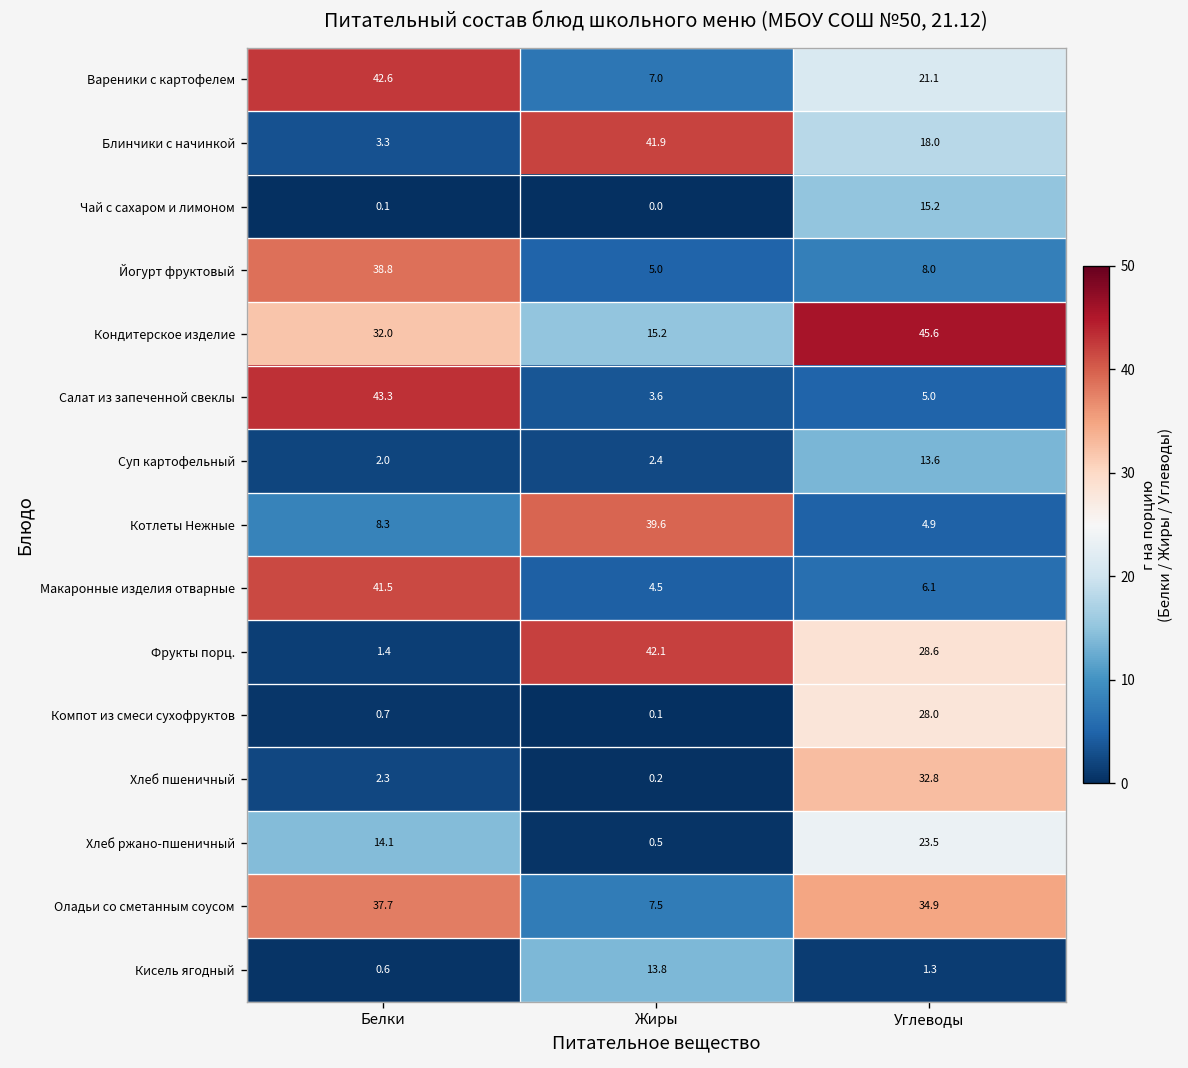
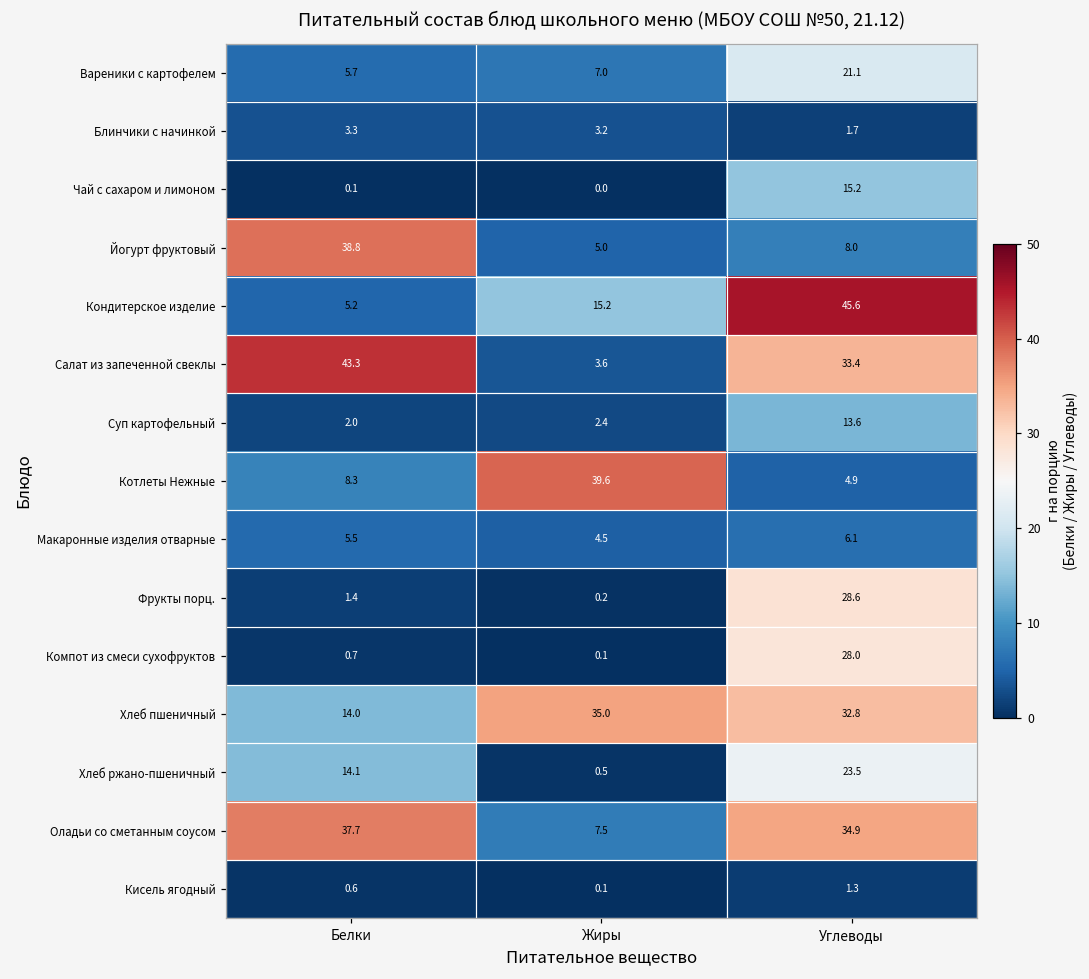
Вареники с картофелем, Белки: 42.6 -> 5.7
Блинчики с начинкой, Жиры: 41.9 -> 3.2
Блинчики с начинкой, Углеводы: 18.0 -> 1.7
Кондитерское изделие, Белки: 32.0 -> 5.2
Салат из запеченной свеклы, Углеводы: 5.0 -> 33.4
Макаронные изделия отварные, Белки: 41.5 -> 5.5
Фрукты порц., Жиры: 42.1 -> 0.2
Хлеб пшеничный, Белки: 2.3 -> 14.0
Хлеб пшеничный, Жиры: 0.2 -> 35.0
Кисель ягодный, Жиры: 13.8 -> 0.1
